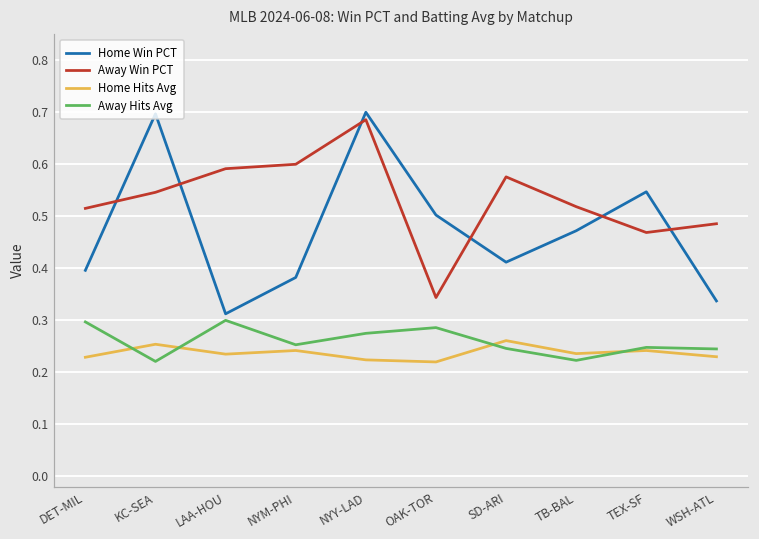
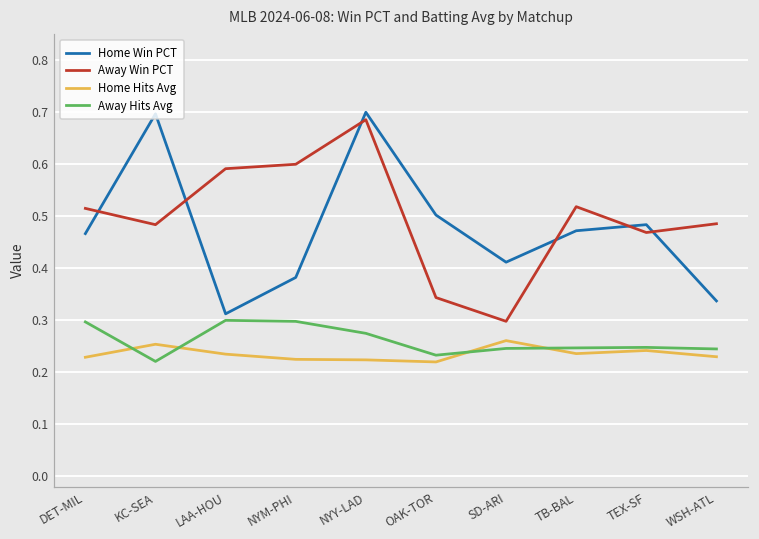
Home Win PCT, DET-MIL: 0.40 -> 0.47
Away Win PCT, KC-SEA: 0.55 -> 0.48
Home Hits Avg, NYM-PHI: 0.24 -> 0.23
Away Hits Avg, NYM-PHI: 0.25 -> 0.30
Away Hits Avg, OAK-TOR: 0.29 -> 0.23
Away Win PCT, SD-ARI: 0.58 -> 0.30
Away Hits Avg, TB-BAL: 0.22 -> 0.25
Home Win PCT, TEX-SF: 0.55 -> 0.48
